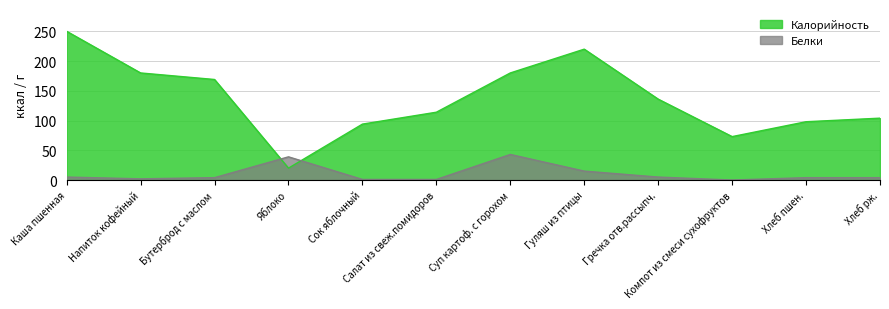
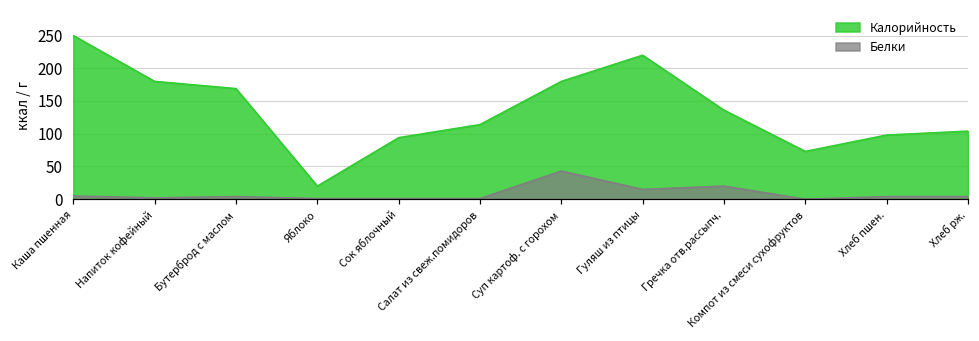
Белки, Яблоко: 40 -> 0
Белки, Гречка отв.рассыпч.: 10 -> 20
